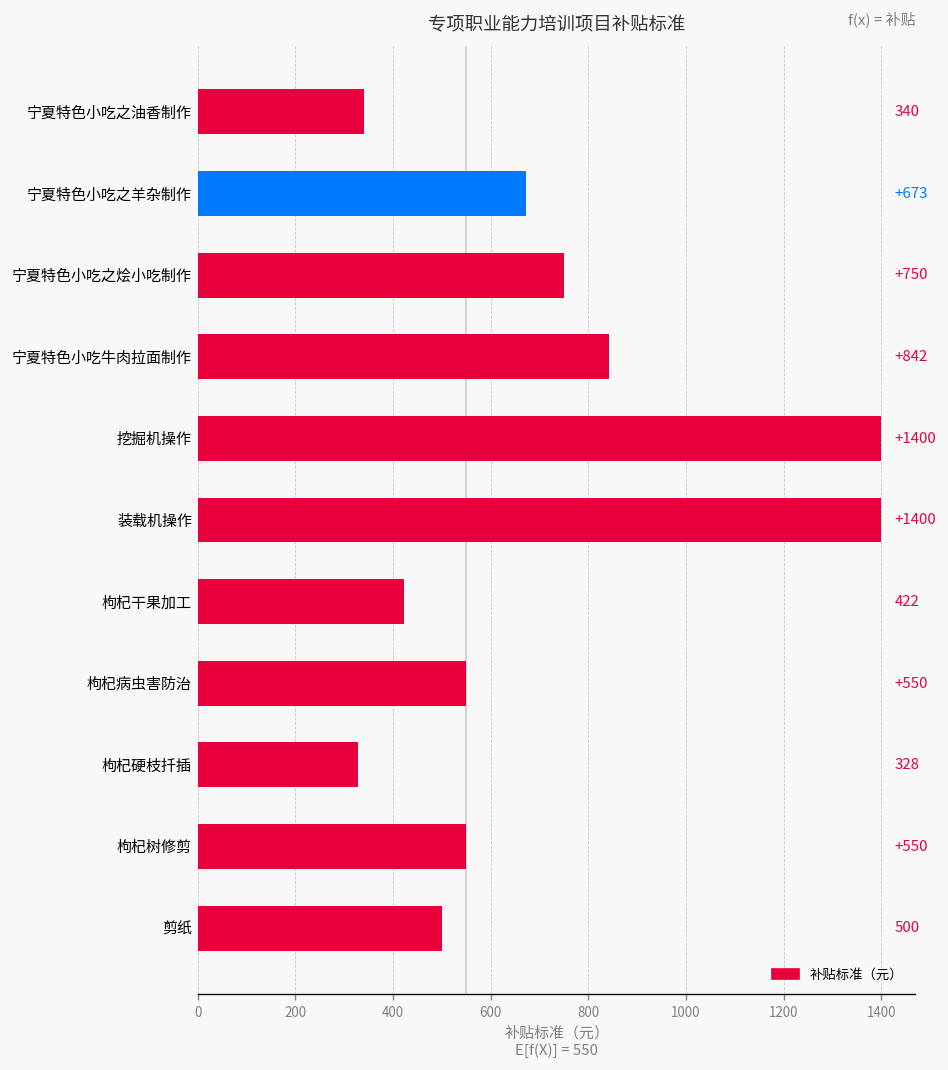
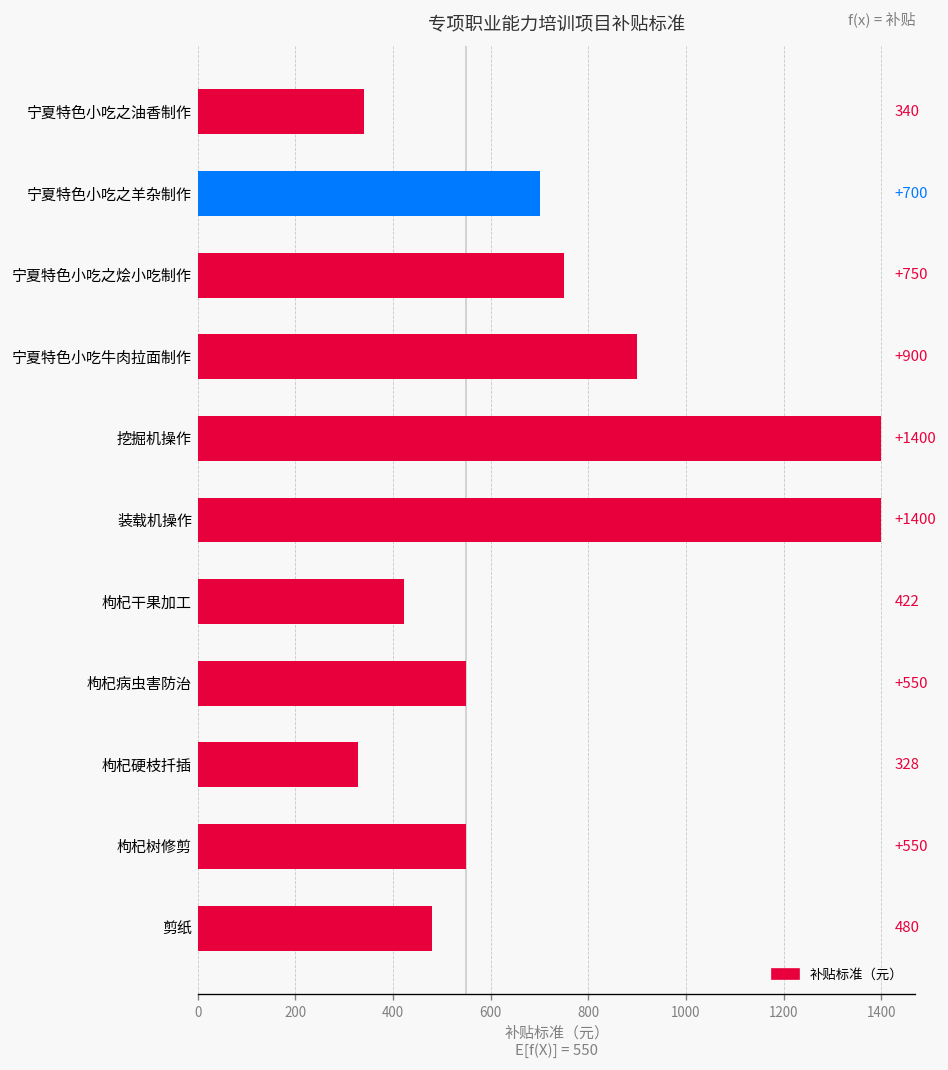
宁夏特色小吃之羊杂制作: +673 -> +700
宁夏特色小吃牛肉拉面制作: +842 -> +900
剪纸: 500 -> 480
